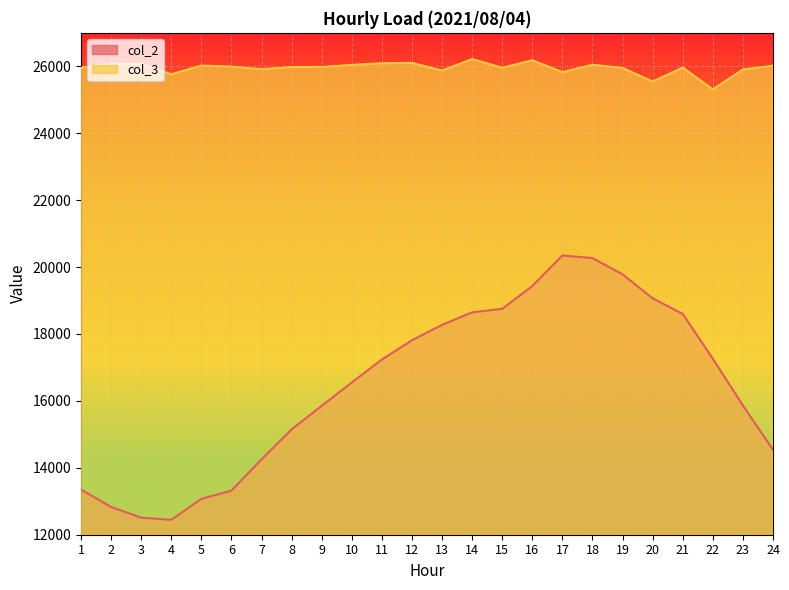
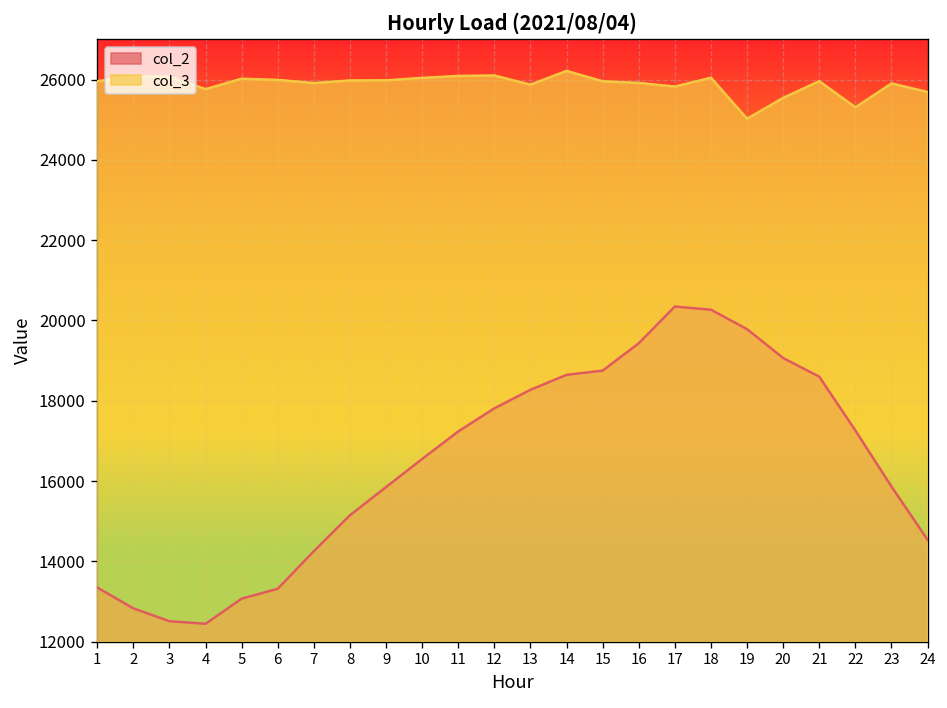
col_3, 16: 26200 -> 25900
col_3, 19: 26000 -> 25000
col_3, 24: 26000 -> 25700
